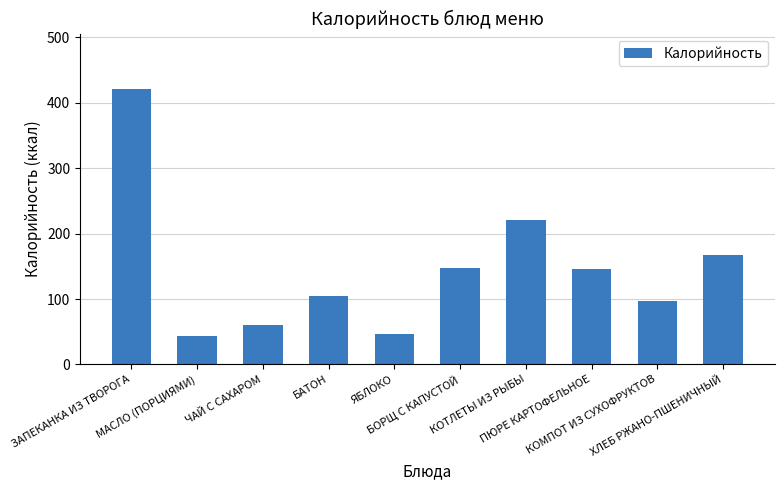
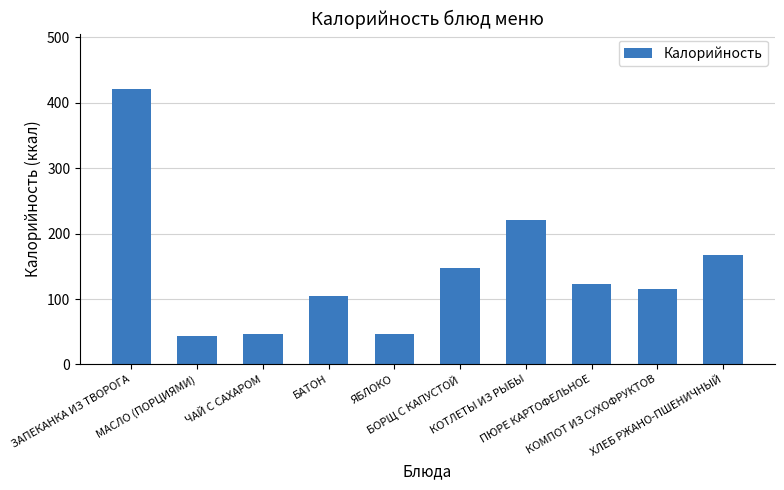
ЧАЙ С САХАРОМ: 60 -> 50
ПЮРЕ КАРТОФЕЛЬНОЕ: 150 -> 120
КОМПОТ ИЗ СУХОФРУКТОВ: 100 -> 120
